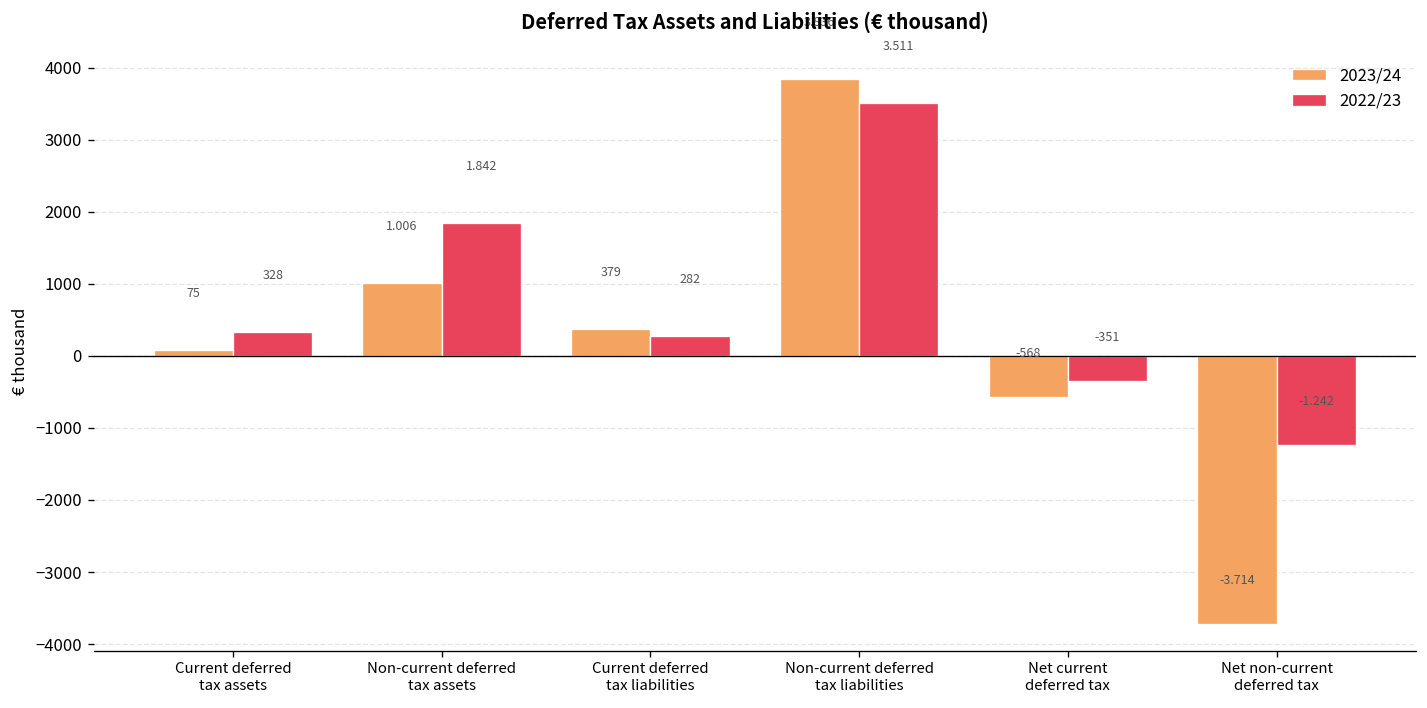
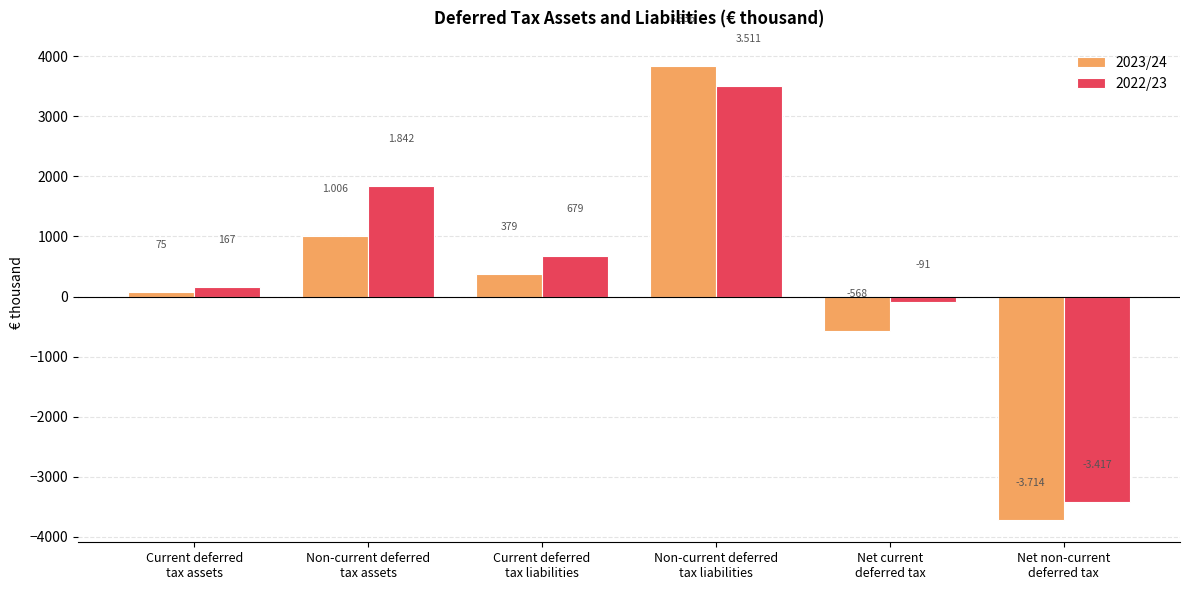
2022/23, Current deferred tax assets: 328 -> 167
2022/23, Current deferred tax liabilities: 282 -> 679
2022/23, Net current deferred tax: -351 -> -91
2022/23, Net non-current deferred tax: -1.242 -> -3.417
